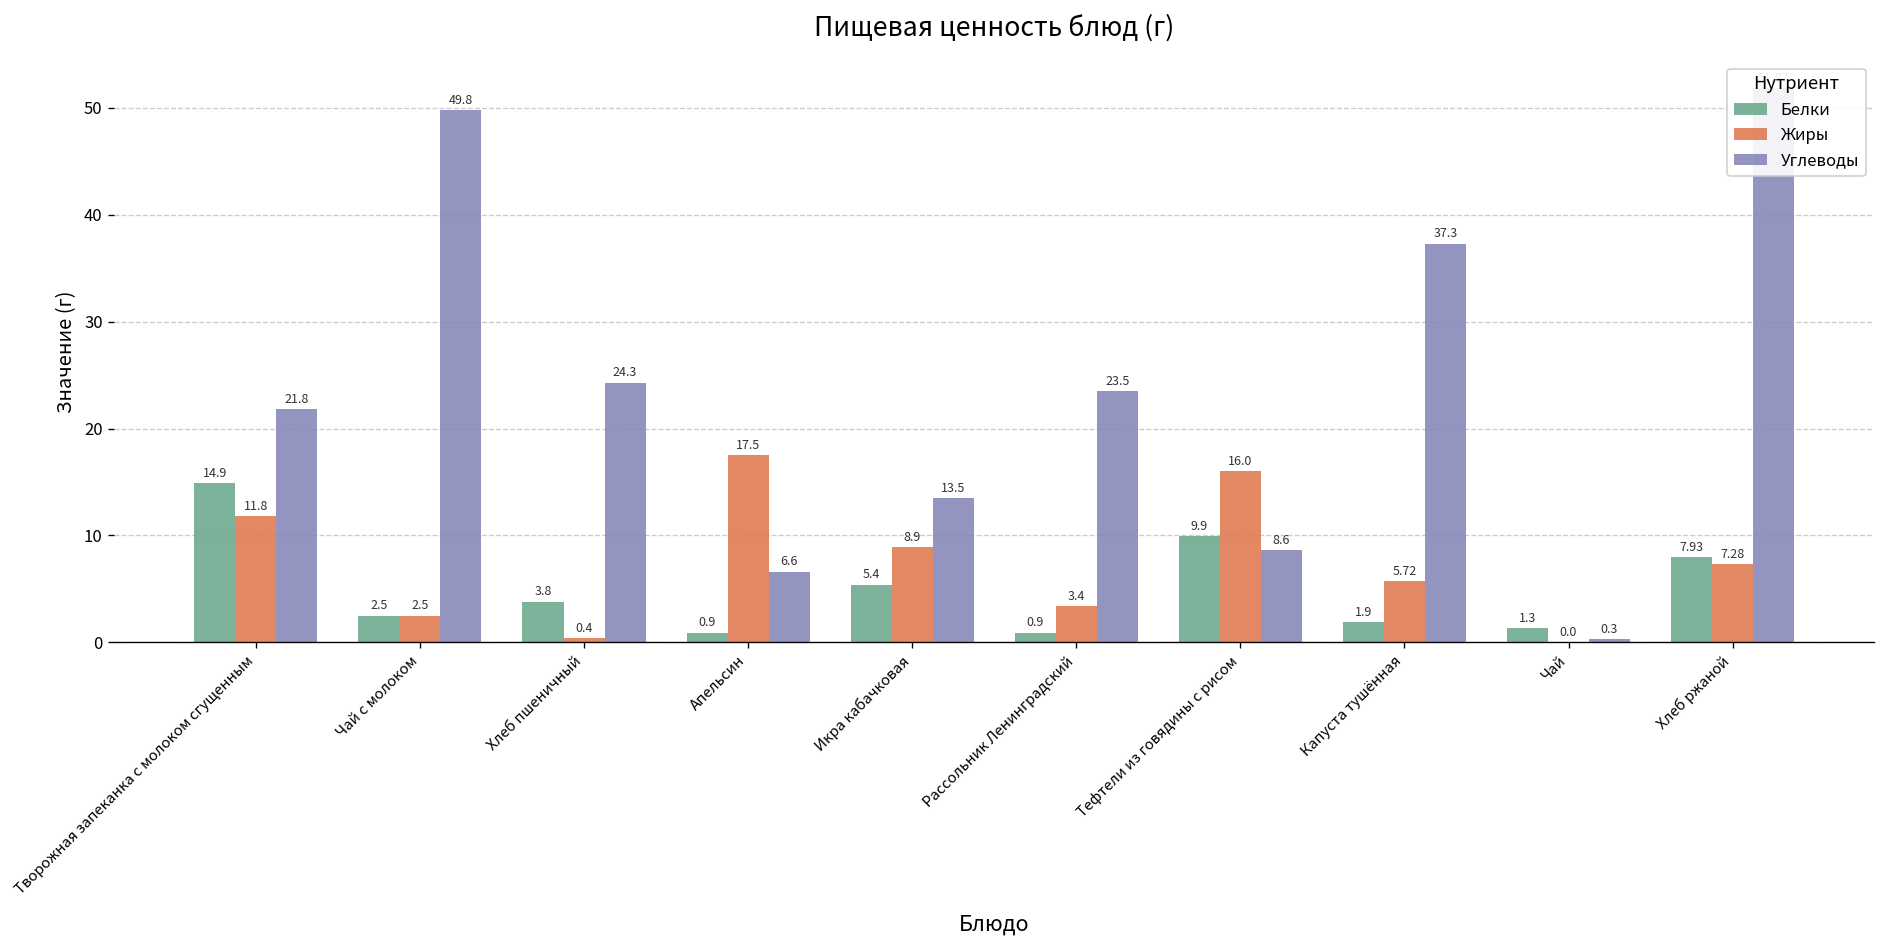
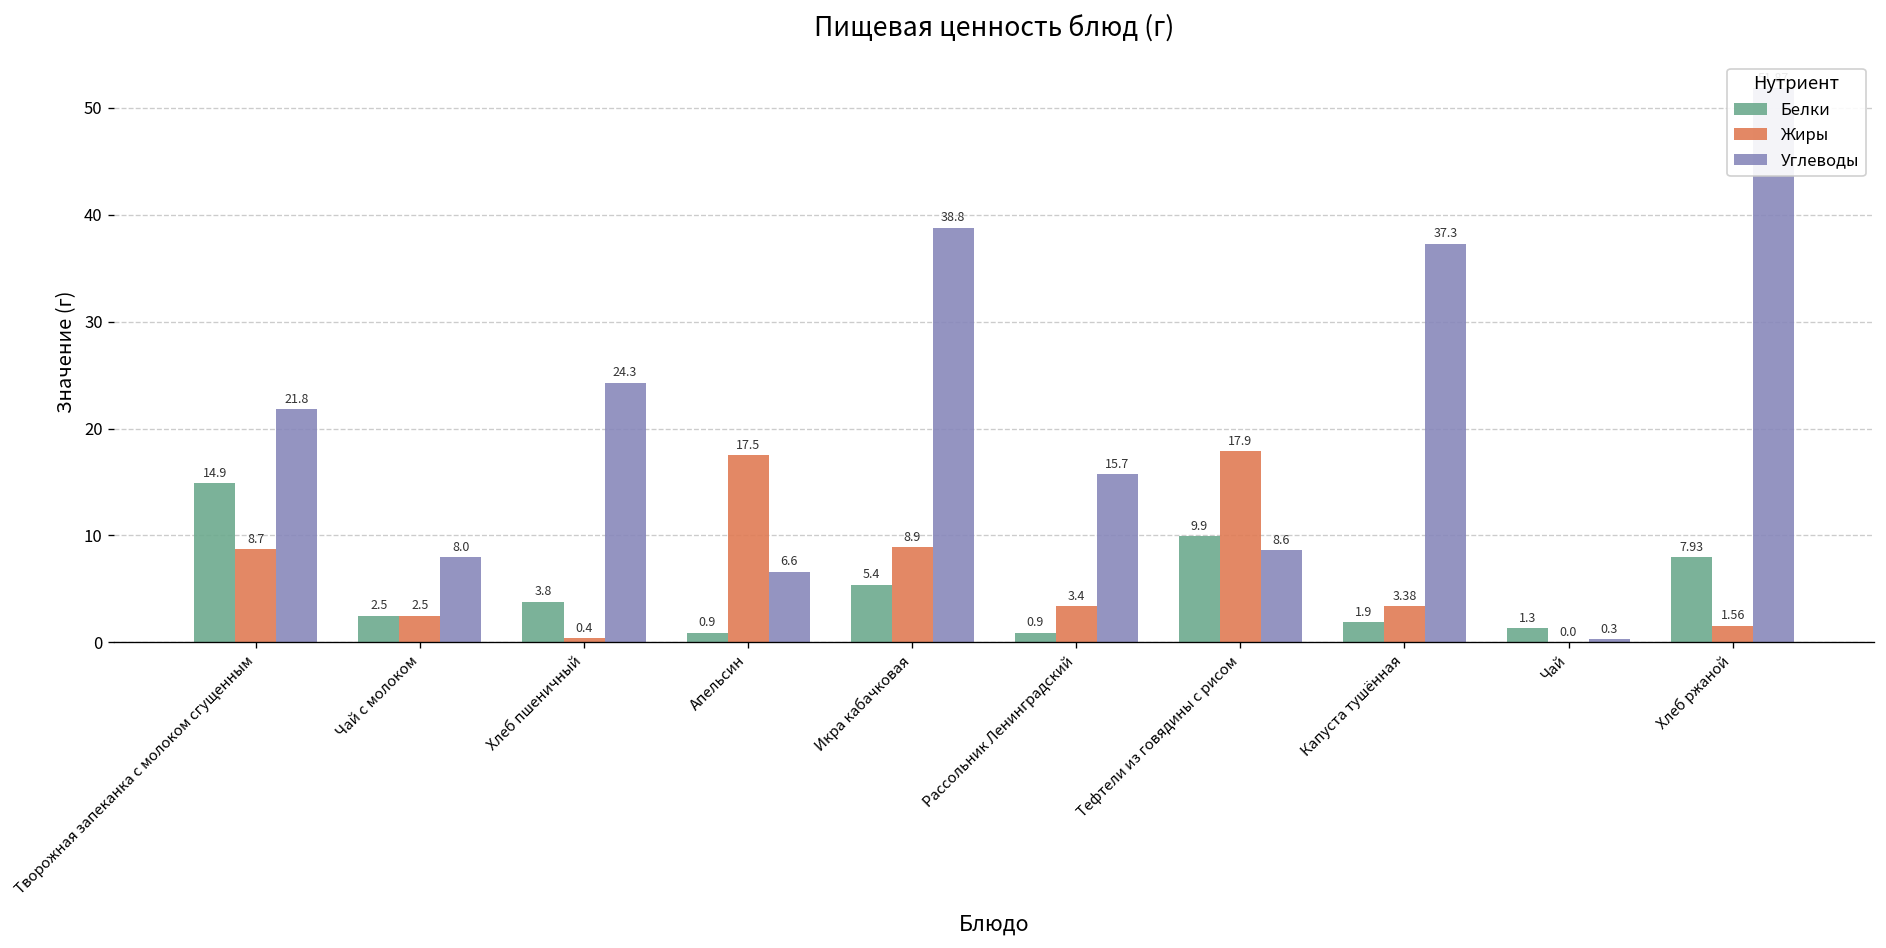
Жиры, Творожная запеканка с молоком сгущенным: 11.8 -> 8.7
Углеводы, Чай с молоком: 49.8 -> 8.0
Углеводы, Икра кабачковая: 13.5 -> 38.8
Углеводы, Рассольник Ленинградский: 23.5 -> 15.7
Жиры, Тефтели из говядины с рисом: 16.0 -> 17.9
Жиры, Капуста тушённая: 5.72 -> 3.38
Жиры, Хлеб ржаной: 7.28 -> 1.56
